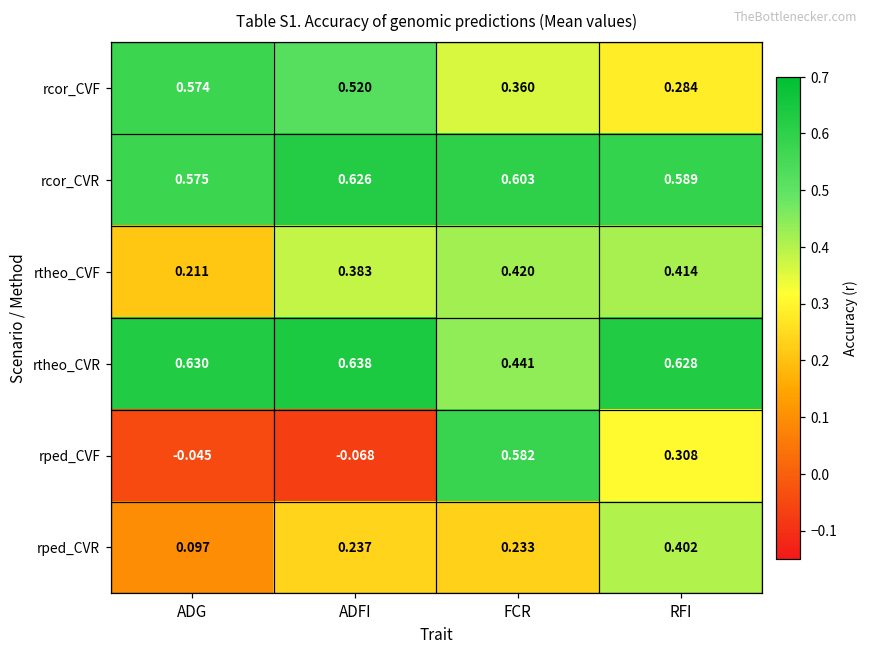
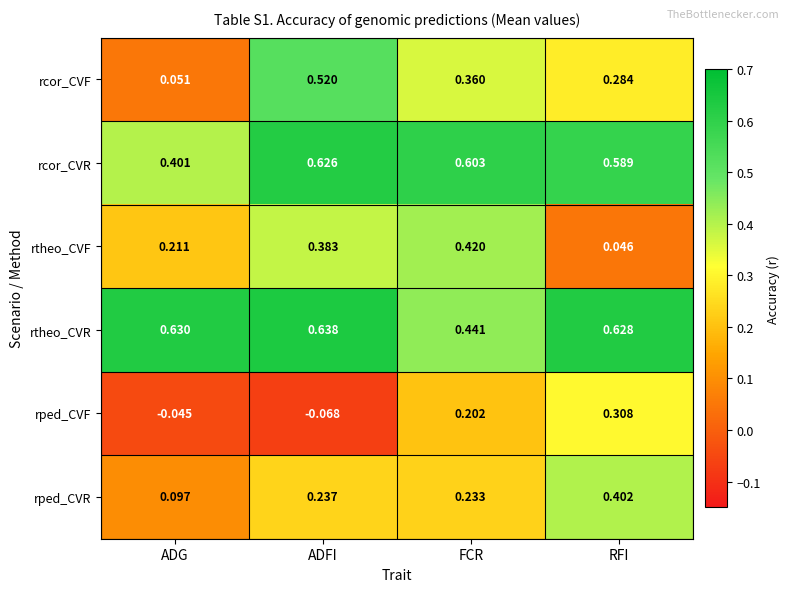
rcor_CVF, ADG: 0.574 -> 0.051
rcor_CVR, ADG: 0.575 -> 0.401
rtheo_CVF, RFI: 0.414 -> 0.046
rped_CVF, FCR: 0.582 -> 0.202
